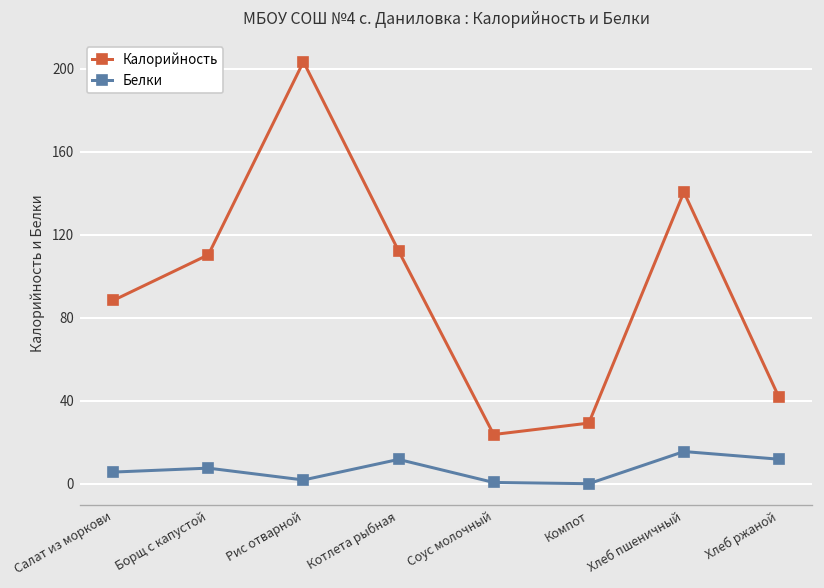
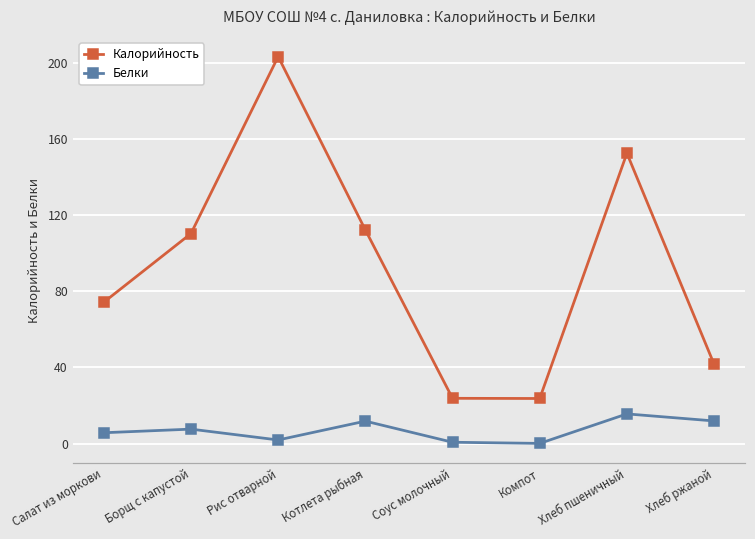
Калорийность, Салат из моркови: 88 -> 74
Калорийность, Компот: 29 -> 24
Калорийность, Хлеб пшеничный: 141 -> 153
